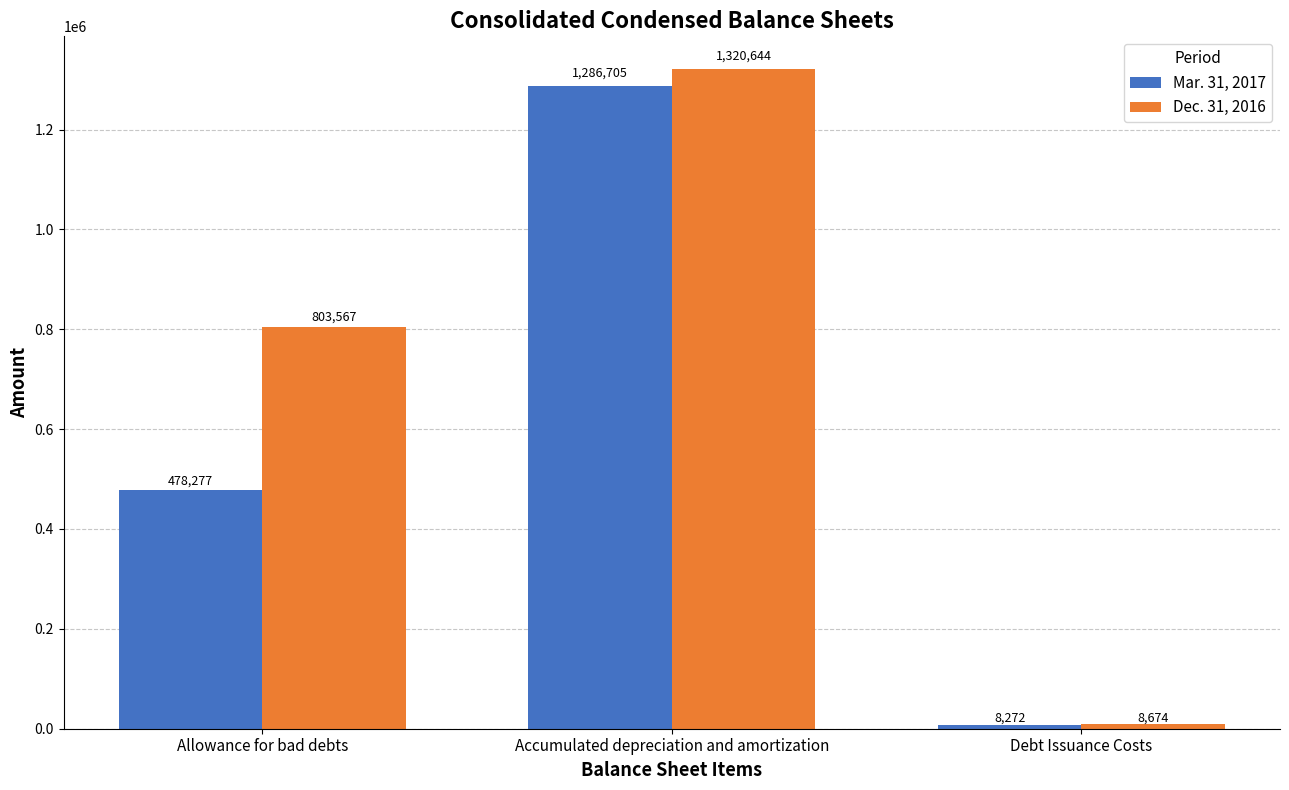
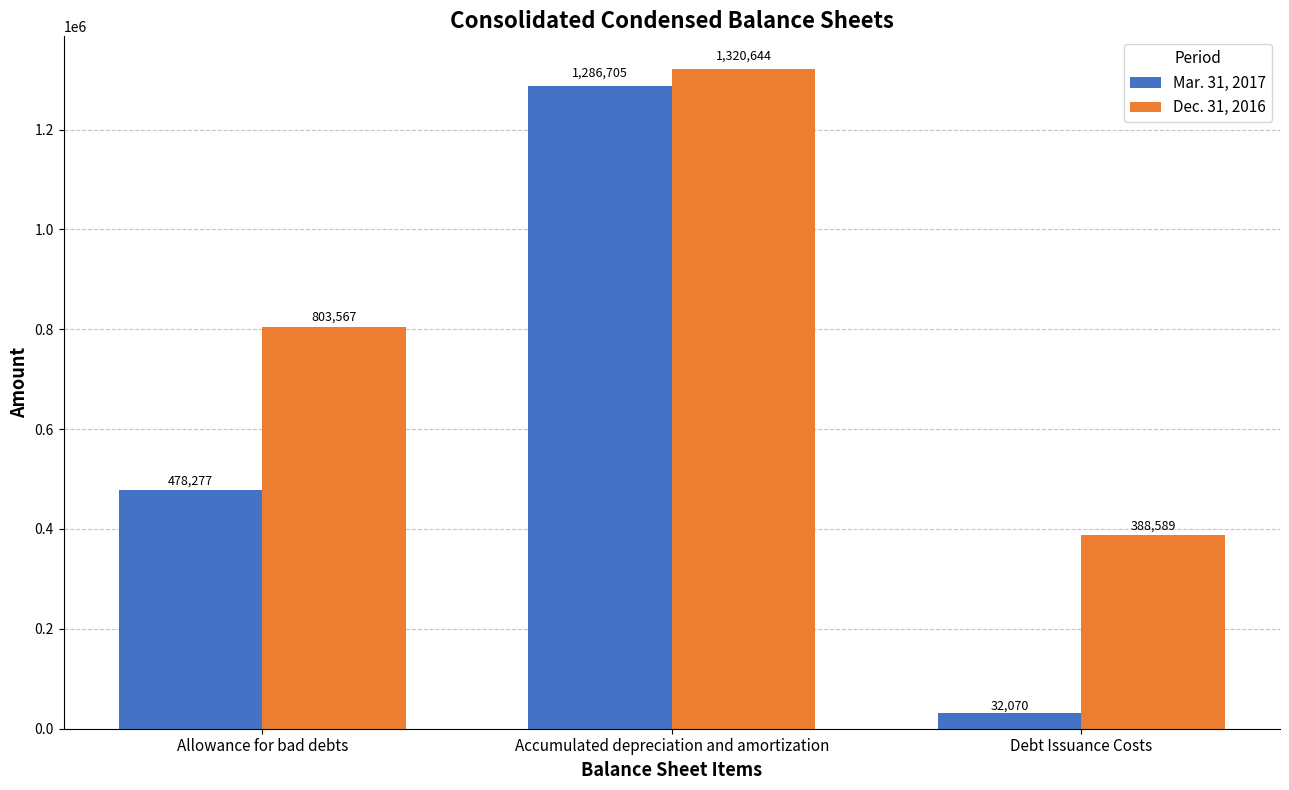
Mar. 31, 2017, Debt Issuance Costs: 8,272 -> 32,070
Dec. 31, 2016, Debt Issuance Costs: 8,674 -> 388,589
